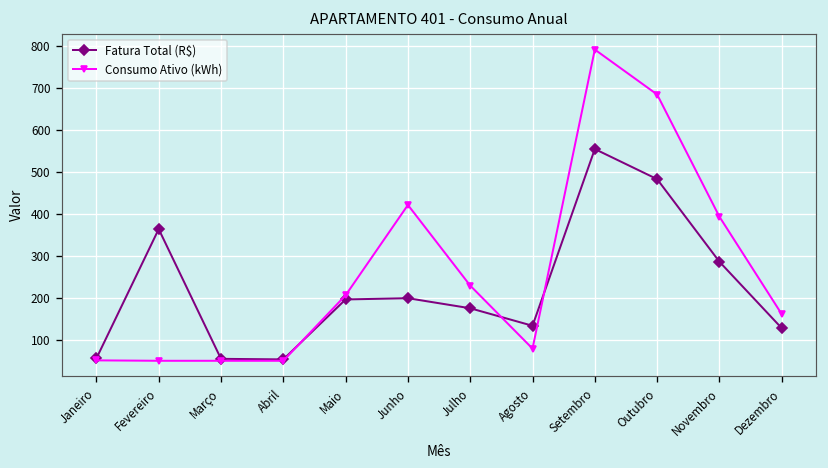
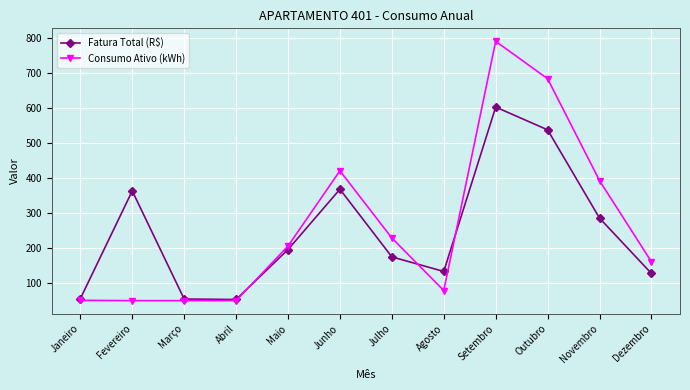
Fatura Total (R$), Junho: 200 -> 370
Fatura Total (R$), Setembro: 550 -> 600
Fatura Total (R$), Outubro: 480 -> 540
